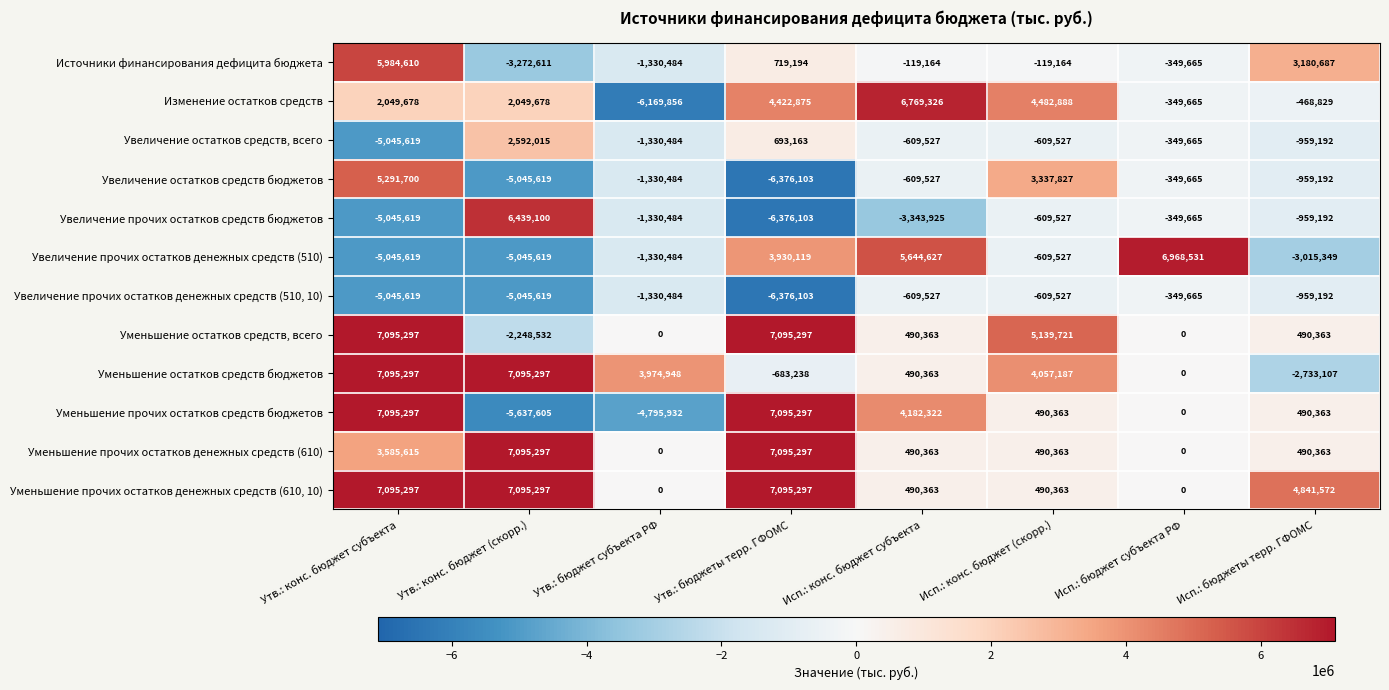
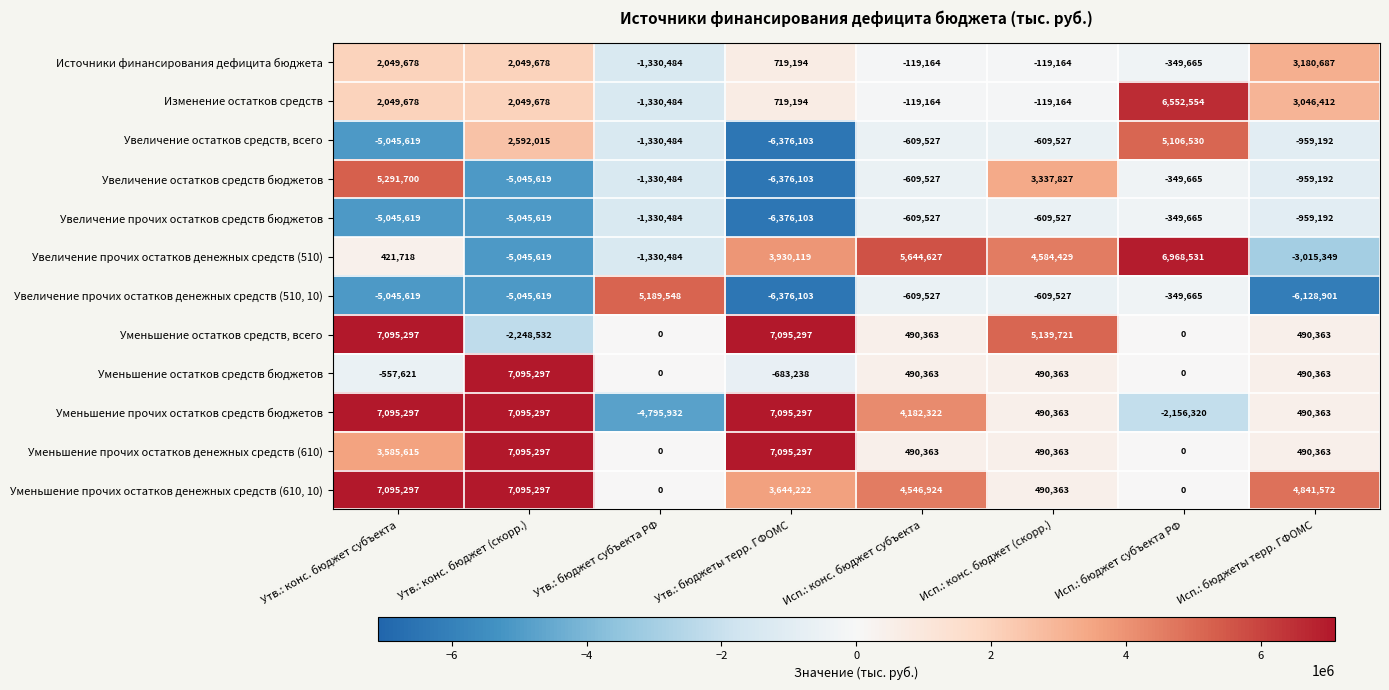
Источники финансирования дефицита бюджета, Утв.: конс. бюджет субъекта: 5,984,610 -> 2,049,678
Источники финансирования дефицита бюджета, Утв.: конс. бюджет (скорр.): -3,272,611 -> 2,049,678
Изменение остатков средств, Утв.: бюджет субъекта РФ: -6,169,856 -> -1,330,484
Изменение остатков средств, Утв.: бюджеты терр. ГФОМС: 4,422,875 -> 719,194
Изменение остатков средств, Исп.: конс. бюджет субъекта: 6,769,326 -> -119,164
Изменение остатков средств, Исп.: конс. бюджет (скорр.): 4,482,888 -> -119,164
Изменение остатков средств, Исп.: бюджет субъекта РФ: -349,665 -> 6,552,554
Изменение остатков средств, Исп.: бюджеты терр. ГФОМС: -468,829 -> 3,046,412
Увеличение остатков средств, всего, Утв.: бюджеты терр. ГФОМС: 693,163 -> -6,376,103
Увеличение остатков средств, всего, Исп.: бюджет субъекта РФ: -349,665 -> 5,106,530
Увеличение прочих остатков средств бюджетов, Утв.: конс. бюджет (скорр.): 6,439,100 -> -5,045,619
Увеличение прочих остатков средств бюджетов, Исп.: конс. бюджет субъекта: -3,343,925 -> -609,527
Увеличение прочих остатков денежных средств (510), Утв.: конс. бюджет субъекта: -5,045,619 -> 421,718
Увеличение прочих остатков денежных средств (510), Исп.: конс. бюджет (скорр.): -609,527 -> 4,584,429
Увеличение прочих остатков денежных средств (510, 10), Утв.: бюджет субъекта РФ: -1,330,484 -> 5,189,548
Увеличение прочих остатков денежных средств (510, 10), Исп.: бюджеты терр. ГФОМС: -959,192 -> -6,128,901
Уменьшение остатков средств бюджетов, Утв.: конс. бюджет субъекта: 7,095,297 -> -557,621
Уменьшение остатков средств бюджетов, Утв.: бюджет субъекта РФ: 3,974,948 -> 0
Уменьшение остатков средств бюджетов, Исп.: конс. бюджет (скорр.): 4,057,187 -> 490,363
Уменьшение остатков средств бюджетов, Исп.: бюджеты терр. ГФОМС: -2,733,107 -> 490,363
Уменьшение прочих остатков средств бюджетов, Утв.: конс. бюджет (скорр.): -5,637,605 -> 7,095,297
Уменьшение прочих остатков средств бюджетов, Исп.: бюджет субъекта РФ: 0 -> -2,156,320
Уменьшение прочих остатков денежных средств (610, 10), Утв.: бюджеты терр. ГФОМС: 7,095,297 -> 3,644,222
Уменьшение прочих остатков денежных средств (610, 10), Исп.: конс. бюджет субъекта: 490,363 -> 4,546,924
